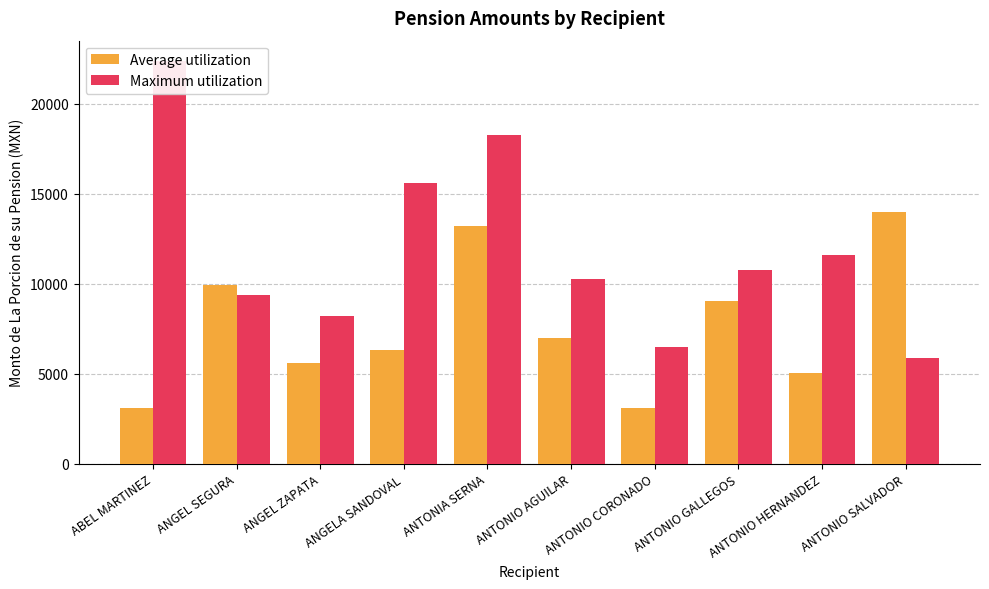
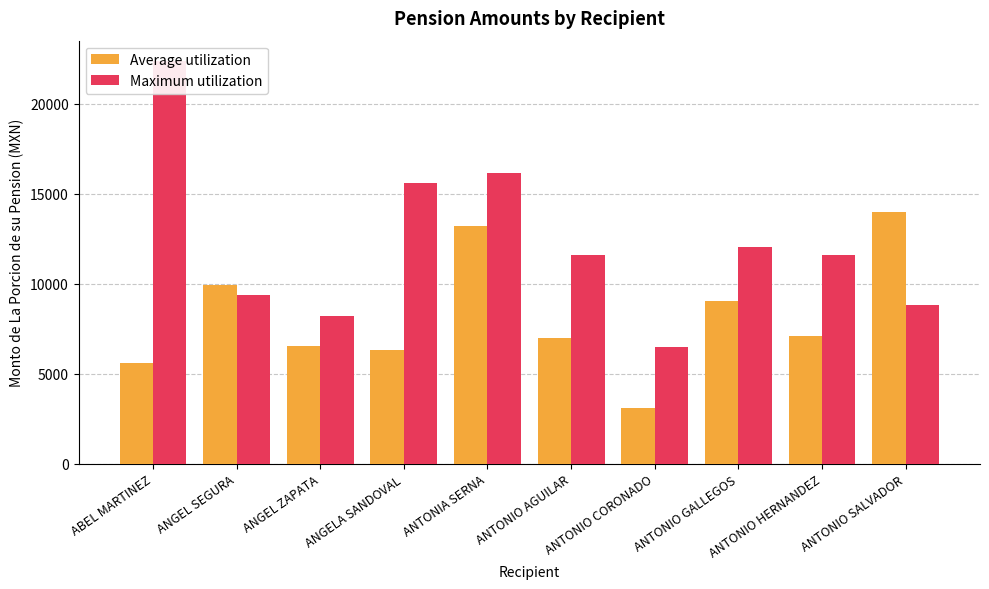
Average utilization, ABEL MARTINEZ: 3100 -> 5600
Average utilization, ANGEL ZAPATA: 5600 -> 6500
Maximum utilization, ANTONIA SERNA: 18300 -> 16100
Maximum utilization, ANTONIO AGUILAR: 10200 -> 11600
Maximum utilization, ANTONIO GALLEGOS: 10800 -> 12100
Average utilization, ANTONIO HERNANDEZ: 5000 -> 7100
Maximum utilization, ANTONIO SALVADOR: 5900 -> 8800
